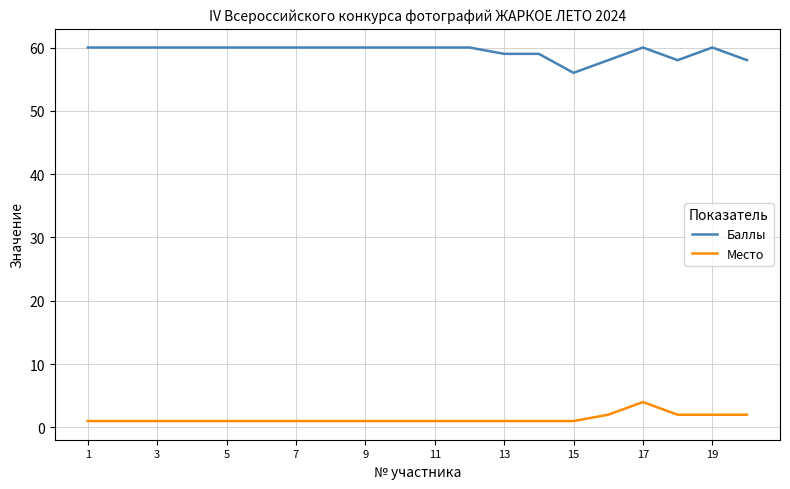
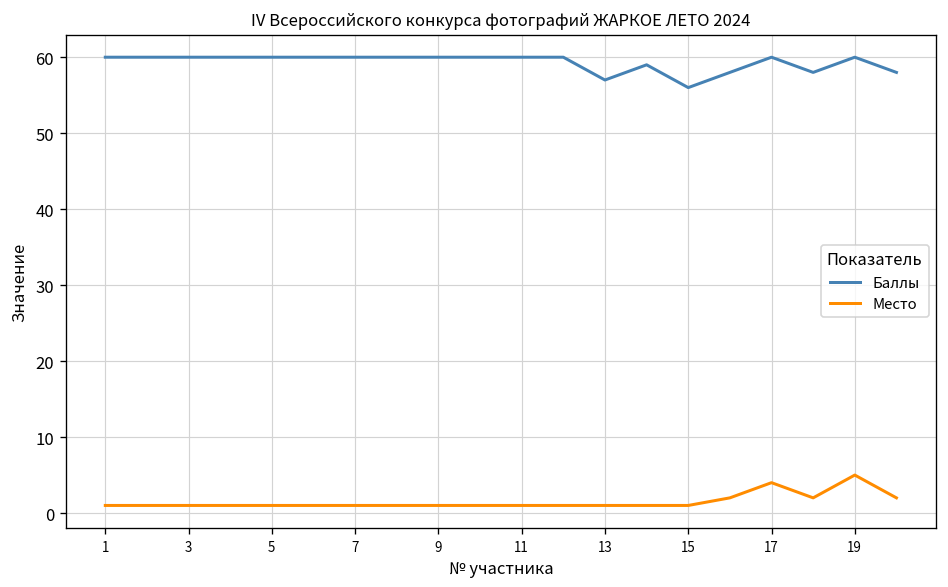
Баллы, 13: 59 -> 57
Место, 19: 2 -> 5
